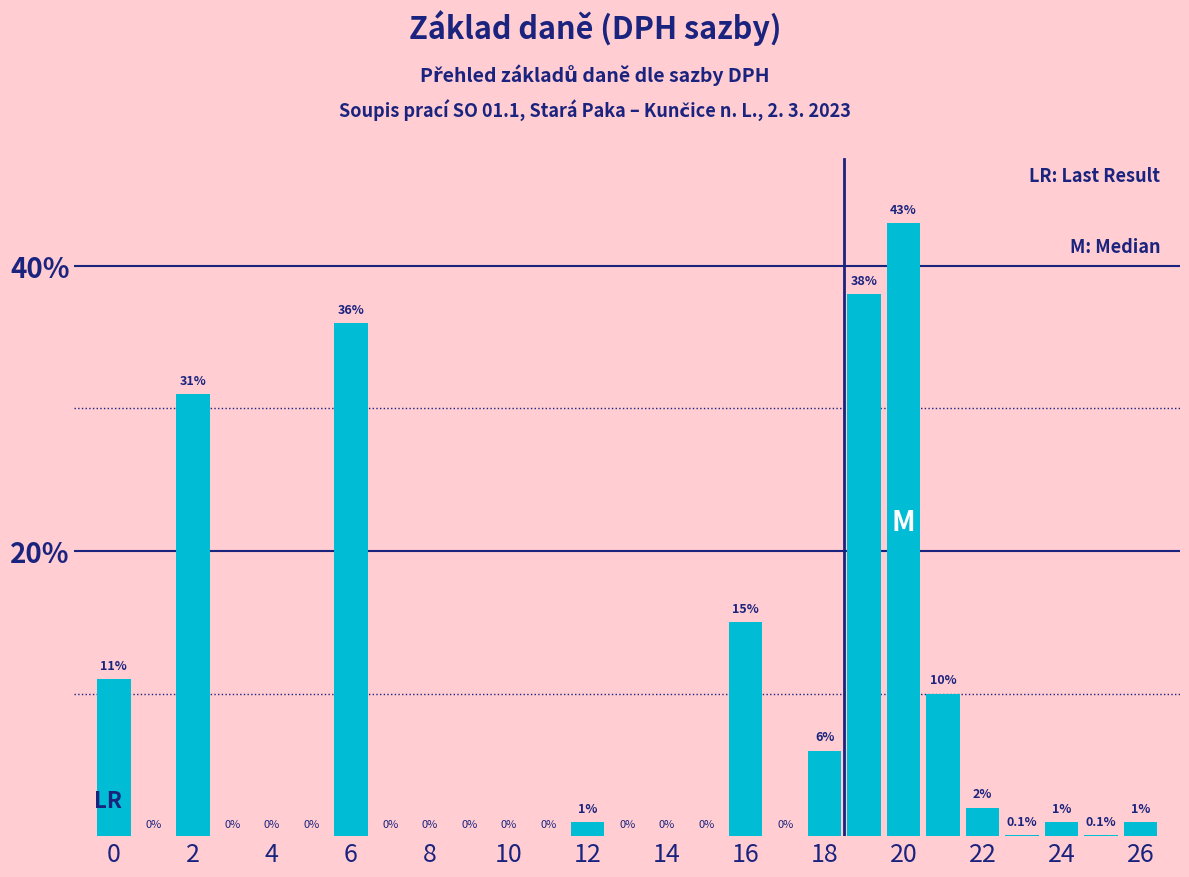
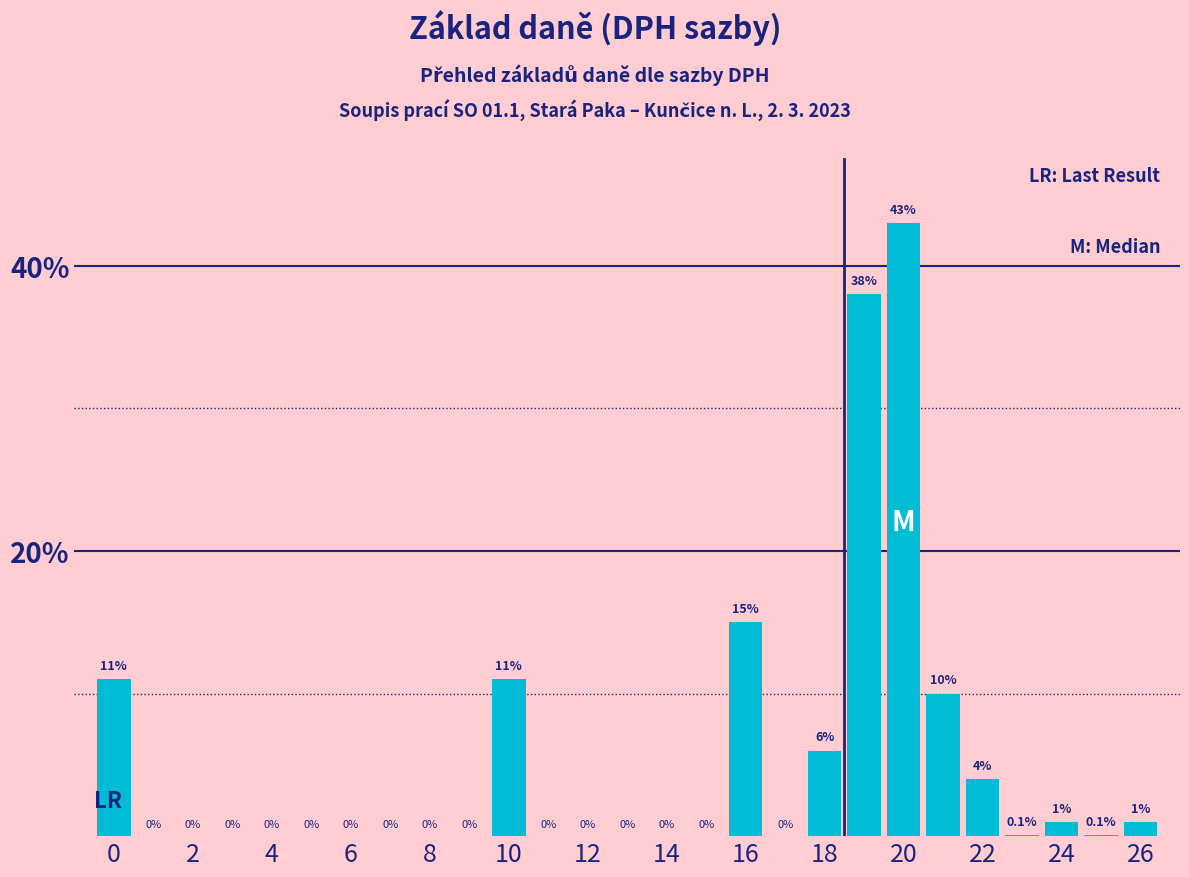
2: 31% -> 0%
6: 36% -> 0%
10: 0% -> 11%
12: 1% -> 0%
22: 2% -> 4%
